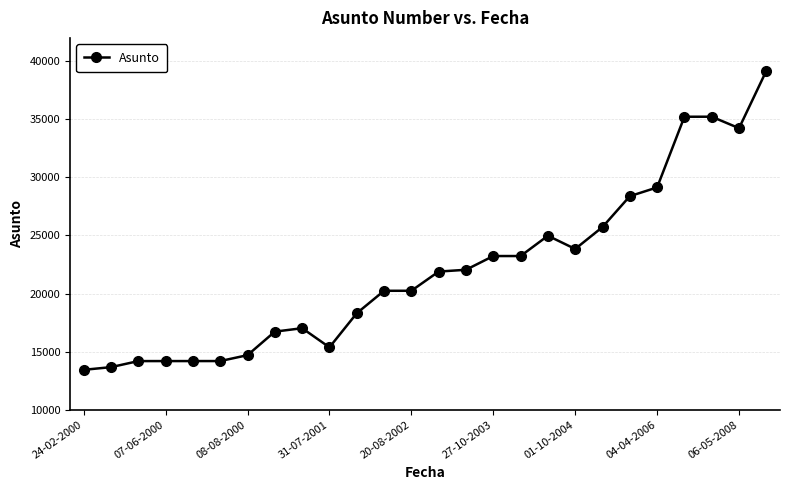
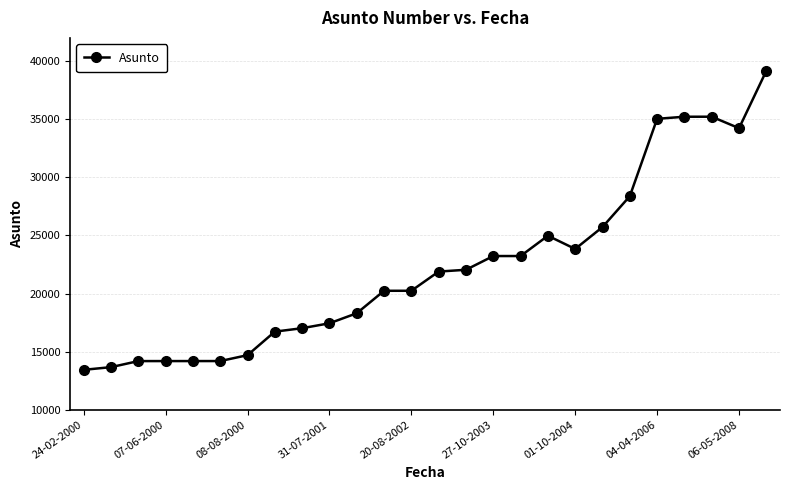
31-07-2001: 15400 -> 17400
04-04-2006: 29100 -> 35000
